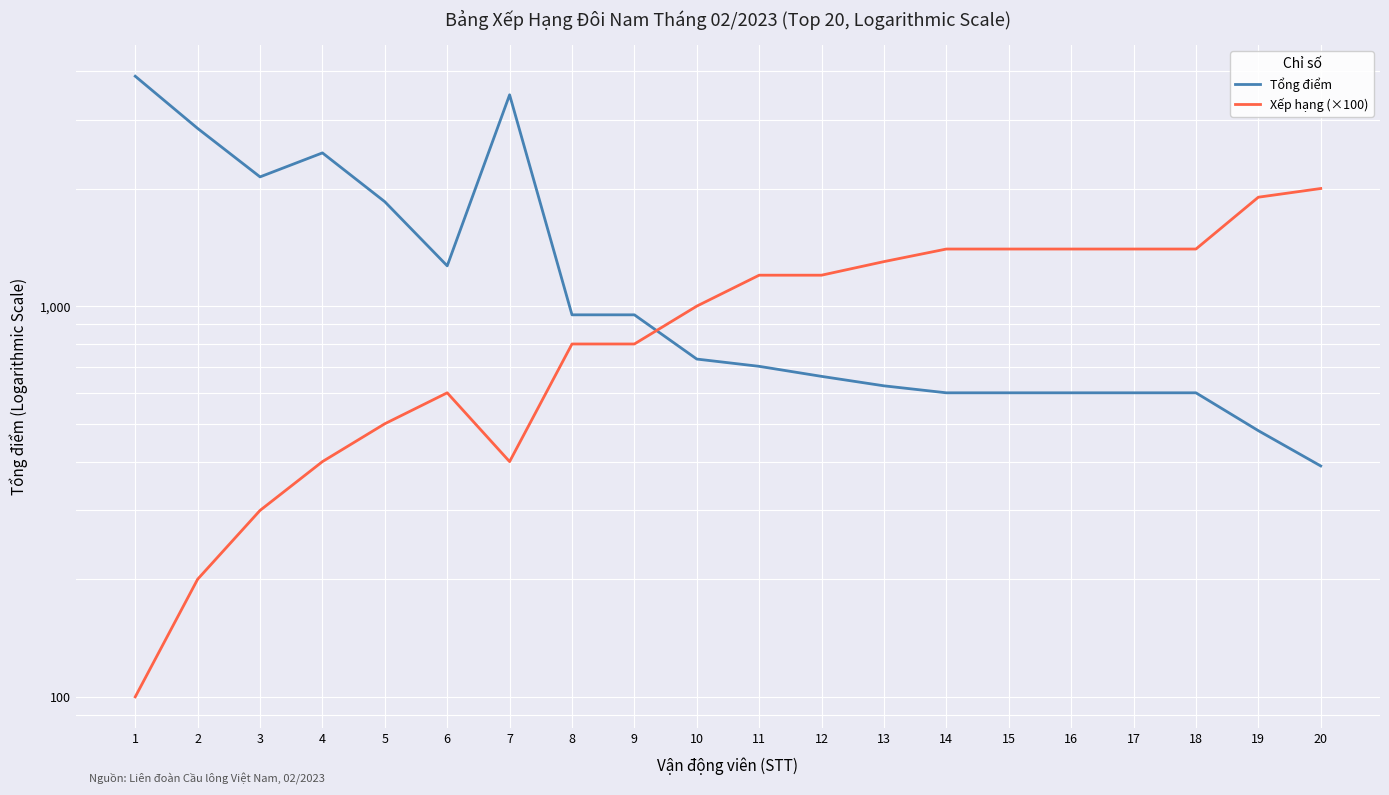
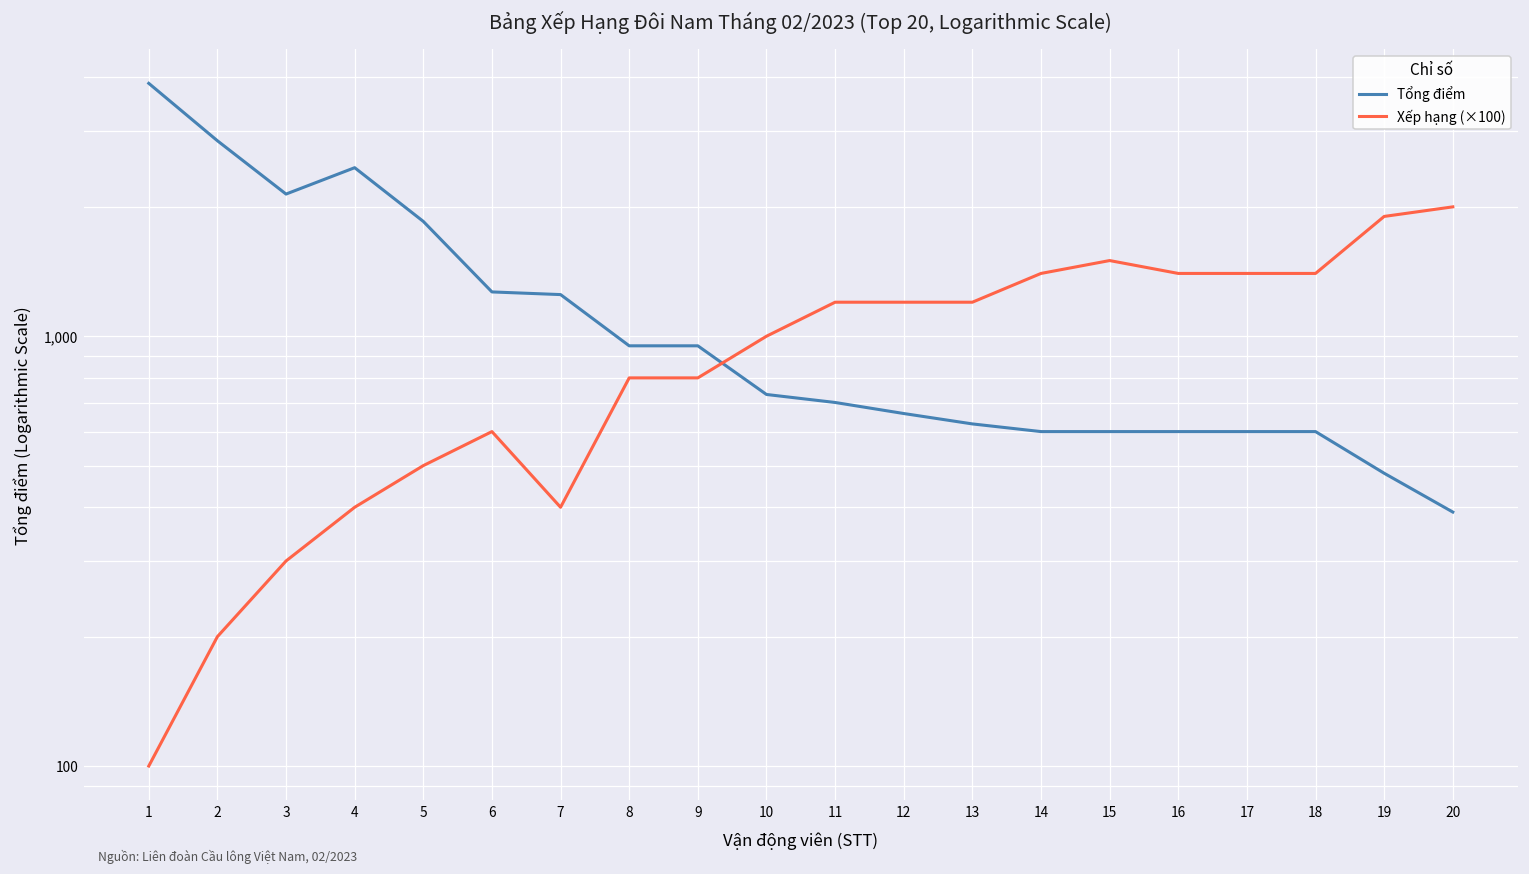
Tổng điểm, 7: 3,500 -> 1,250
Xếp hạng (×100), 13: 1,300 -> 1,200
Xếp hạng (×100), 15: 1,400 -> 1,500
